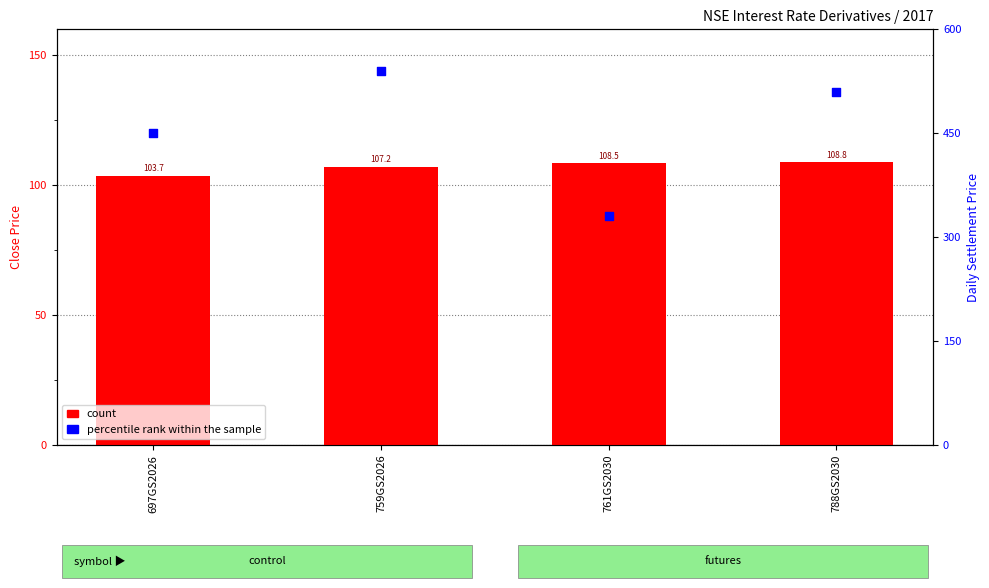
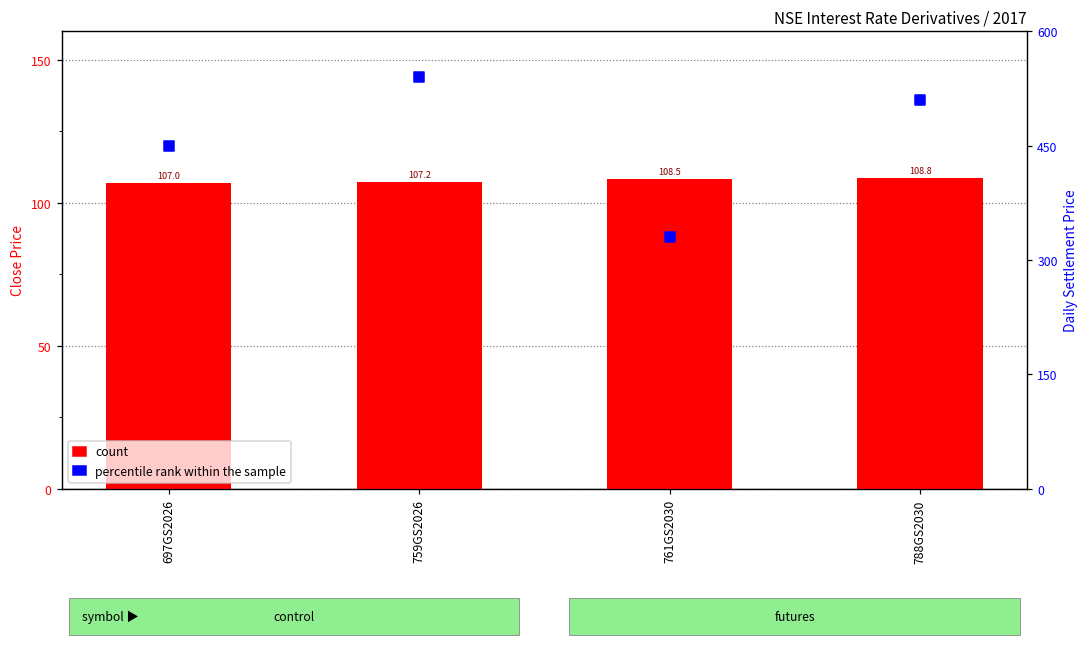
count, 697GS2026: 103.7 -> 107.0
